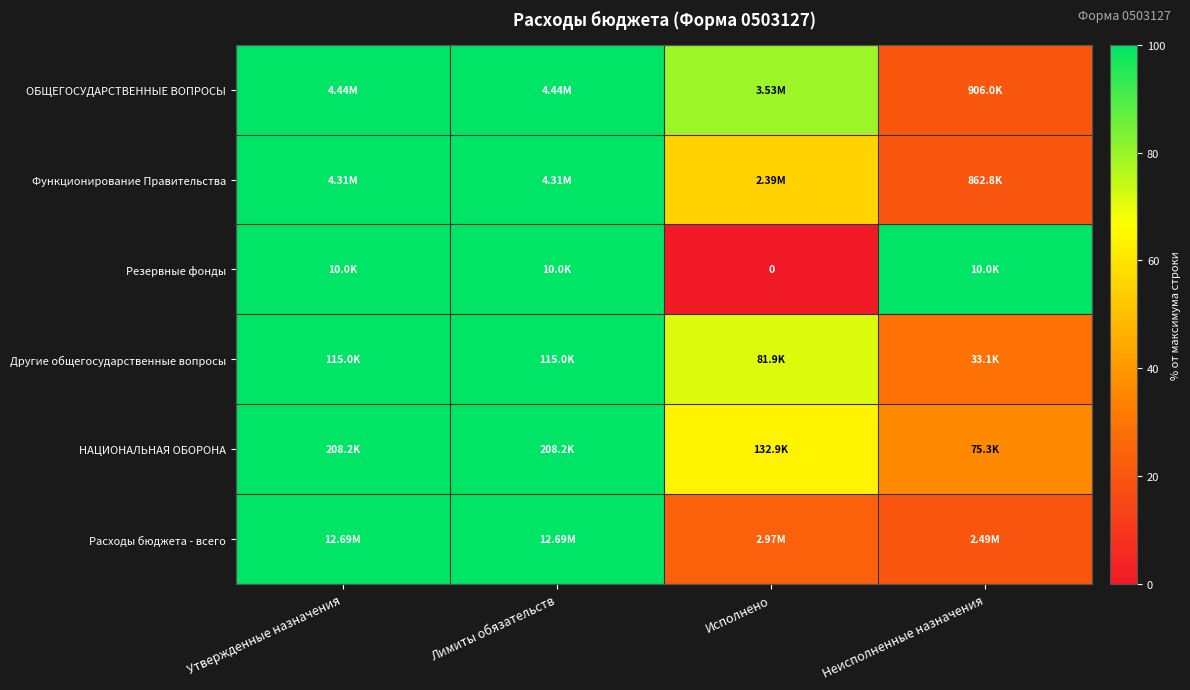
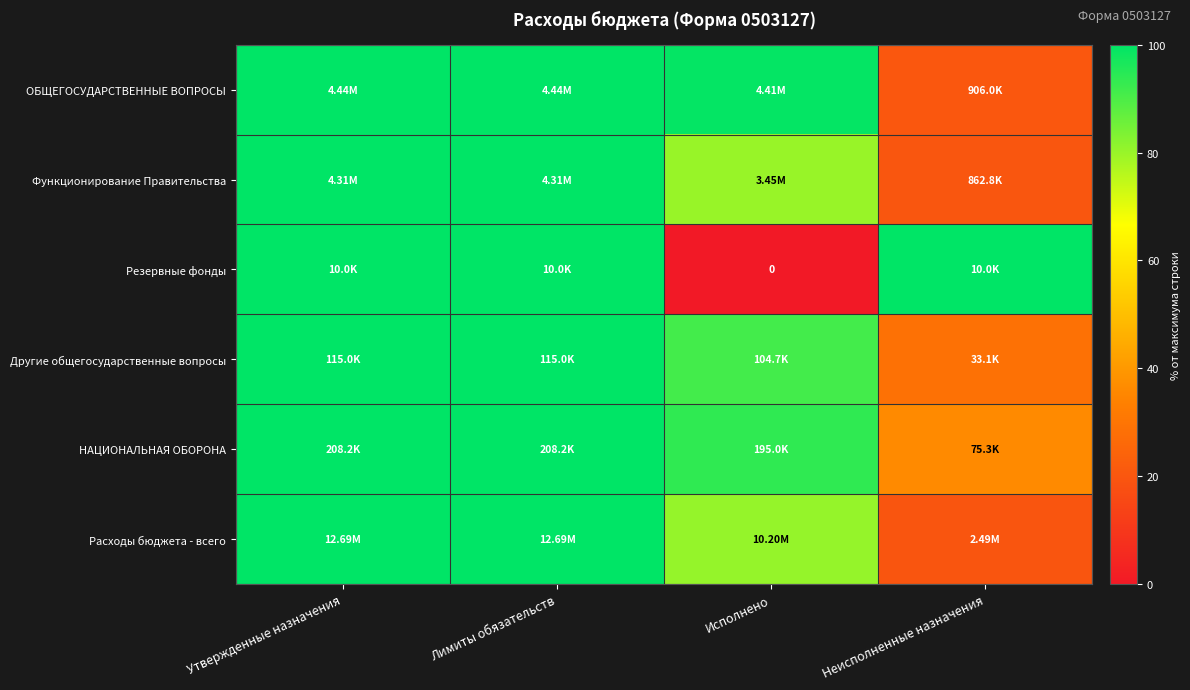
ОБЩЕГОСУДАРСТВЕННЫЕ ВОПРОСЫ, Исполнено: 3.53M -> 4.41M
Функционирование Правительства, Исполнено: 2.39M -> 3.45M
Другие общегосударственные вопросы, Исполнено: 81.9K -> 104.7K
НАЦИОНАЛЬНАЯ ОБОРОНА, Исполнено: 132.9K -> 195.0K
Расходы бюджета - всего, Исполнено: 2.97M -> 10.20M
